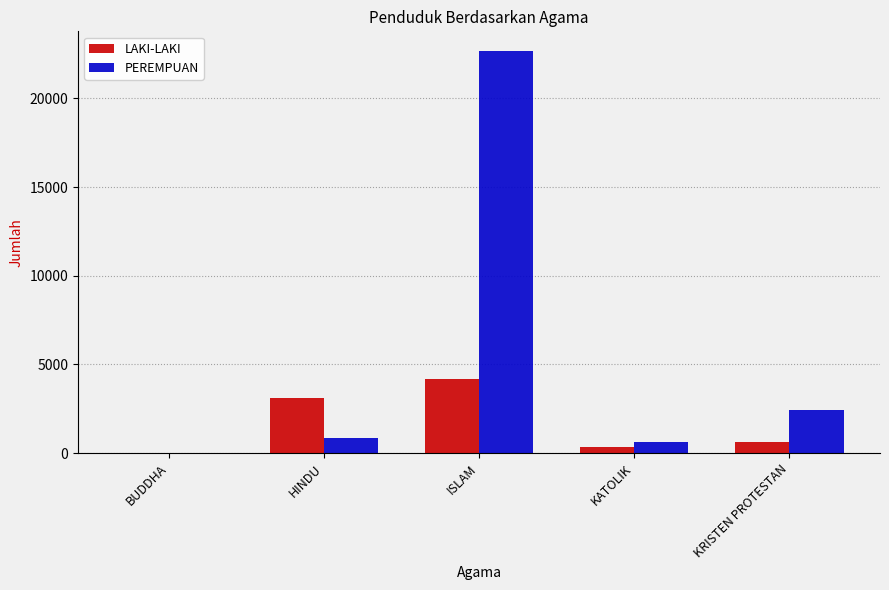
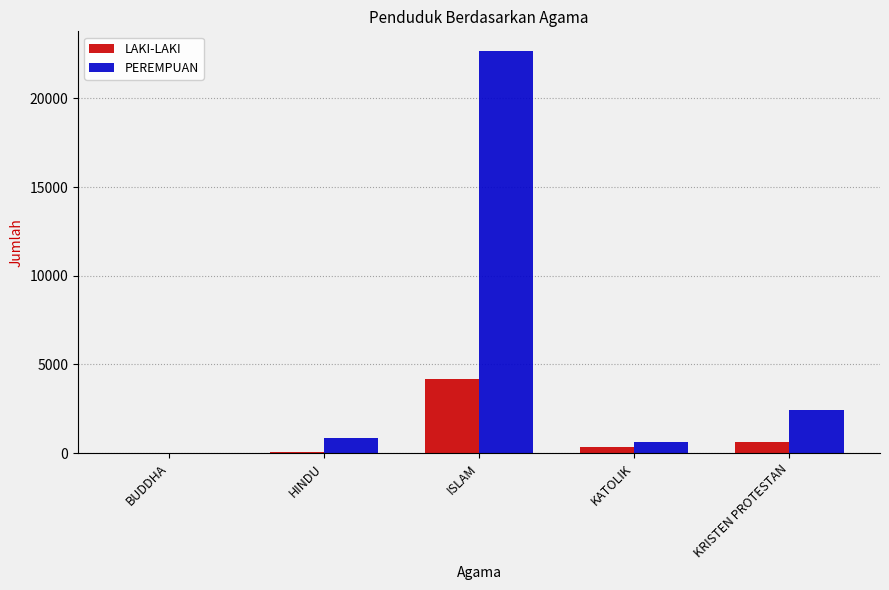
LAKI-LAKI, HINDU: 3100 -> 0
